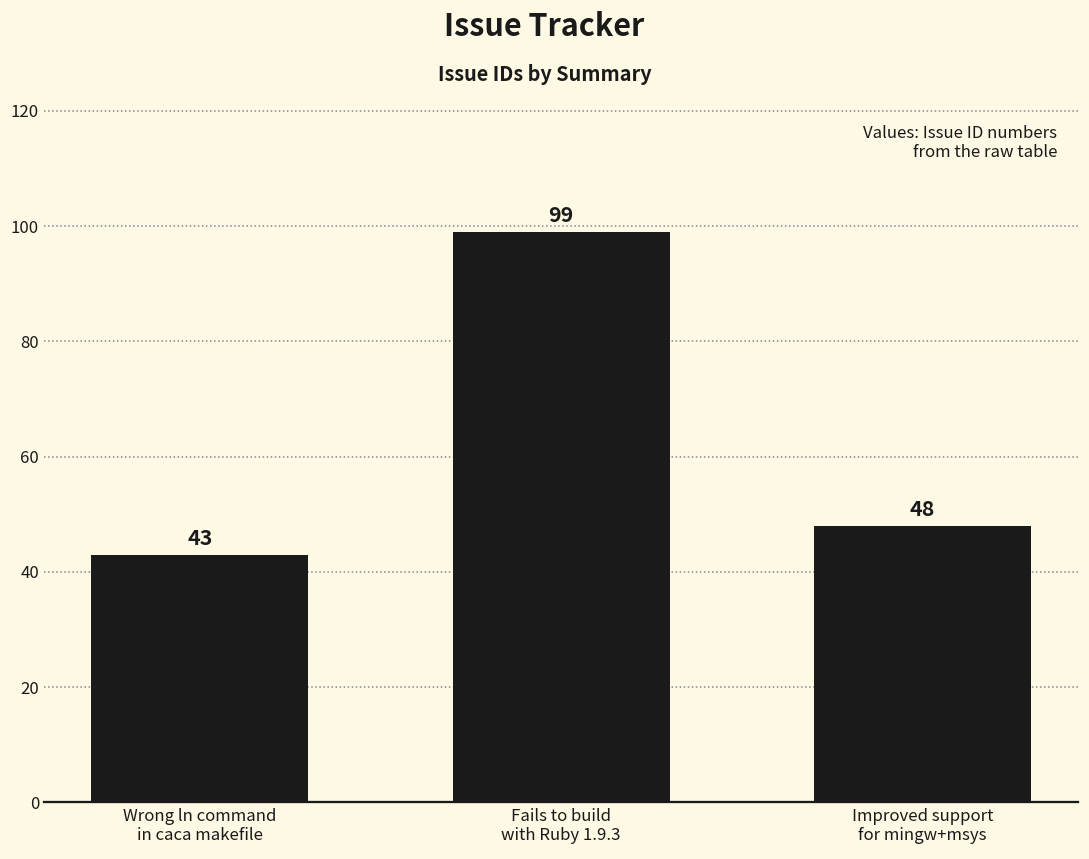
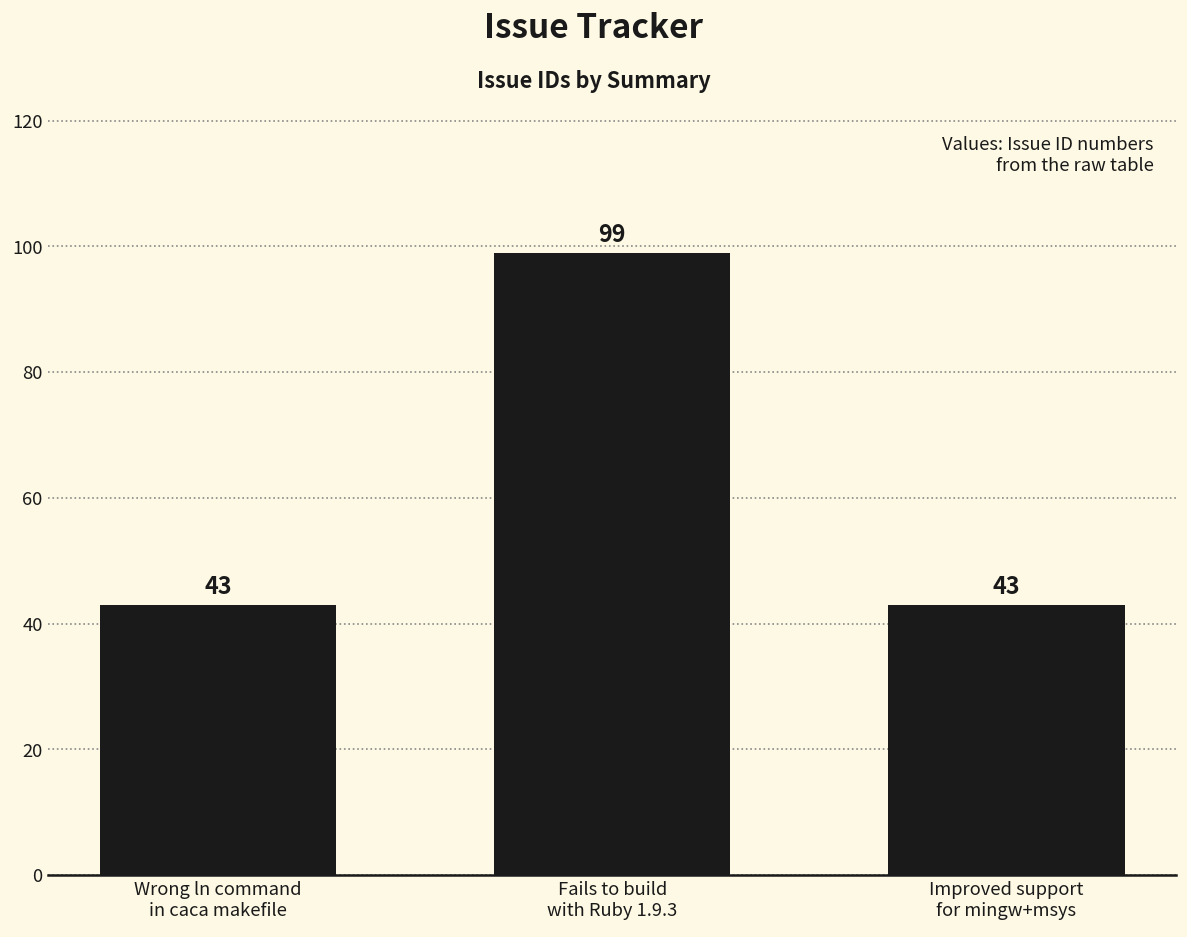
Improved support for mingw+msys: 48 -> 43
